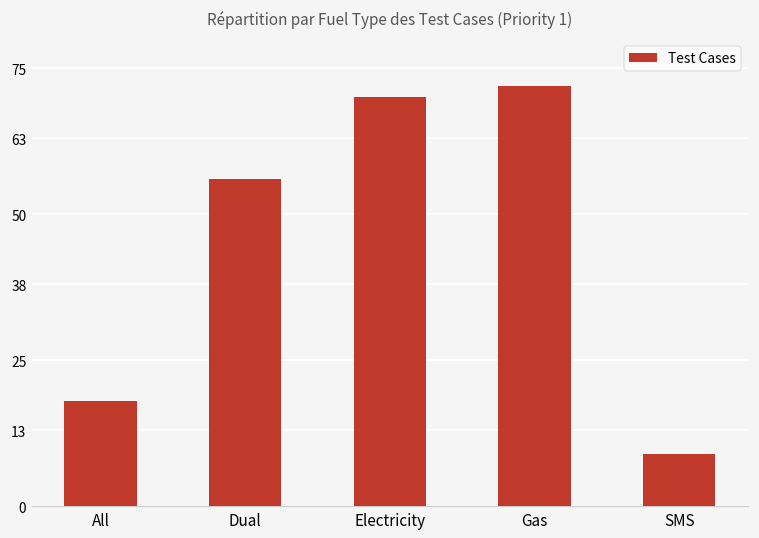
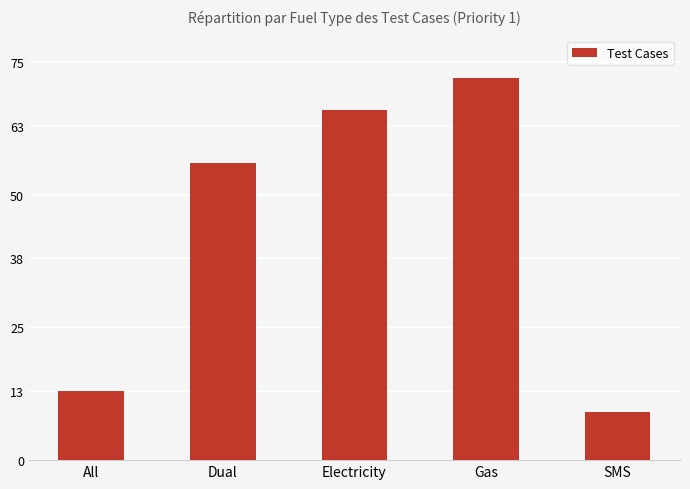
All: 18 -> 13
Electricity: 70 -> 66
